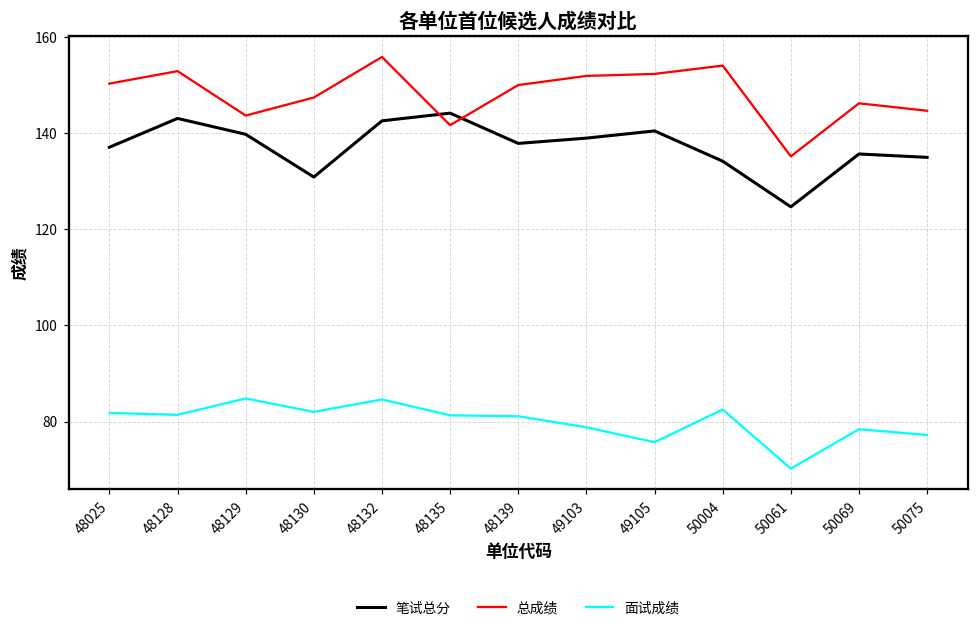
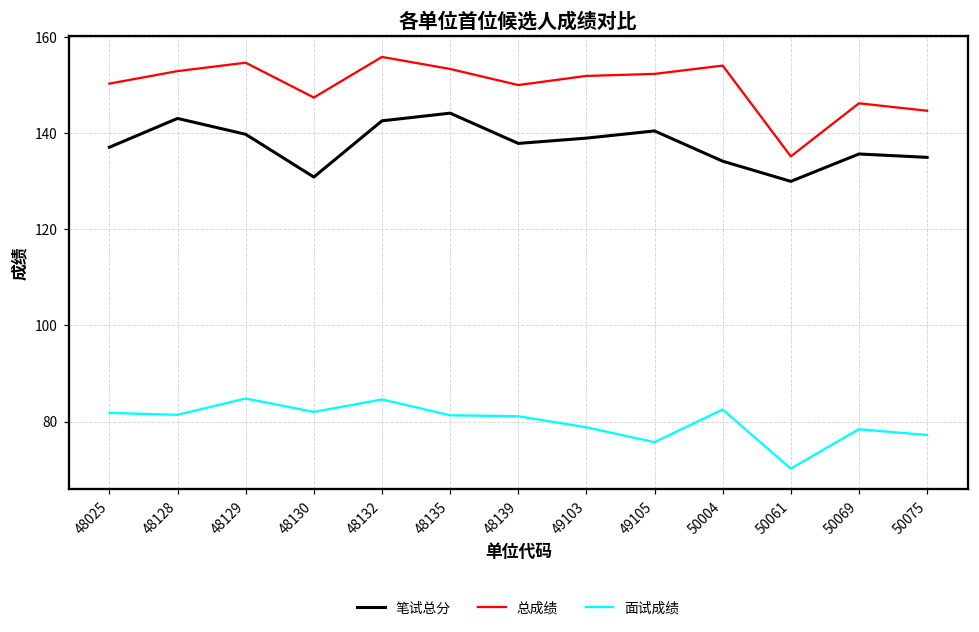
总成绩, 48129: 144 -> 155
总成绩, 48135: 142 -> 153
笔试总分, 50061: 125 -> 130
